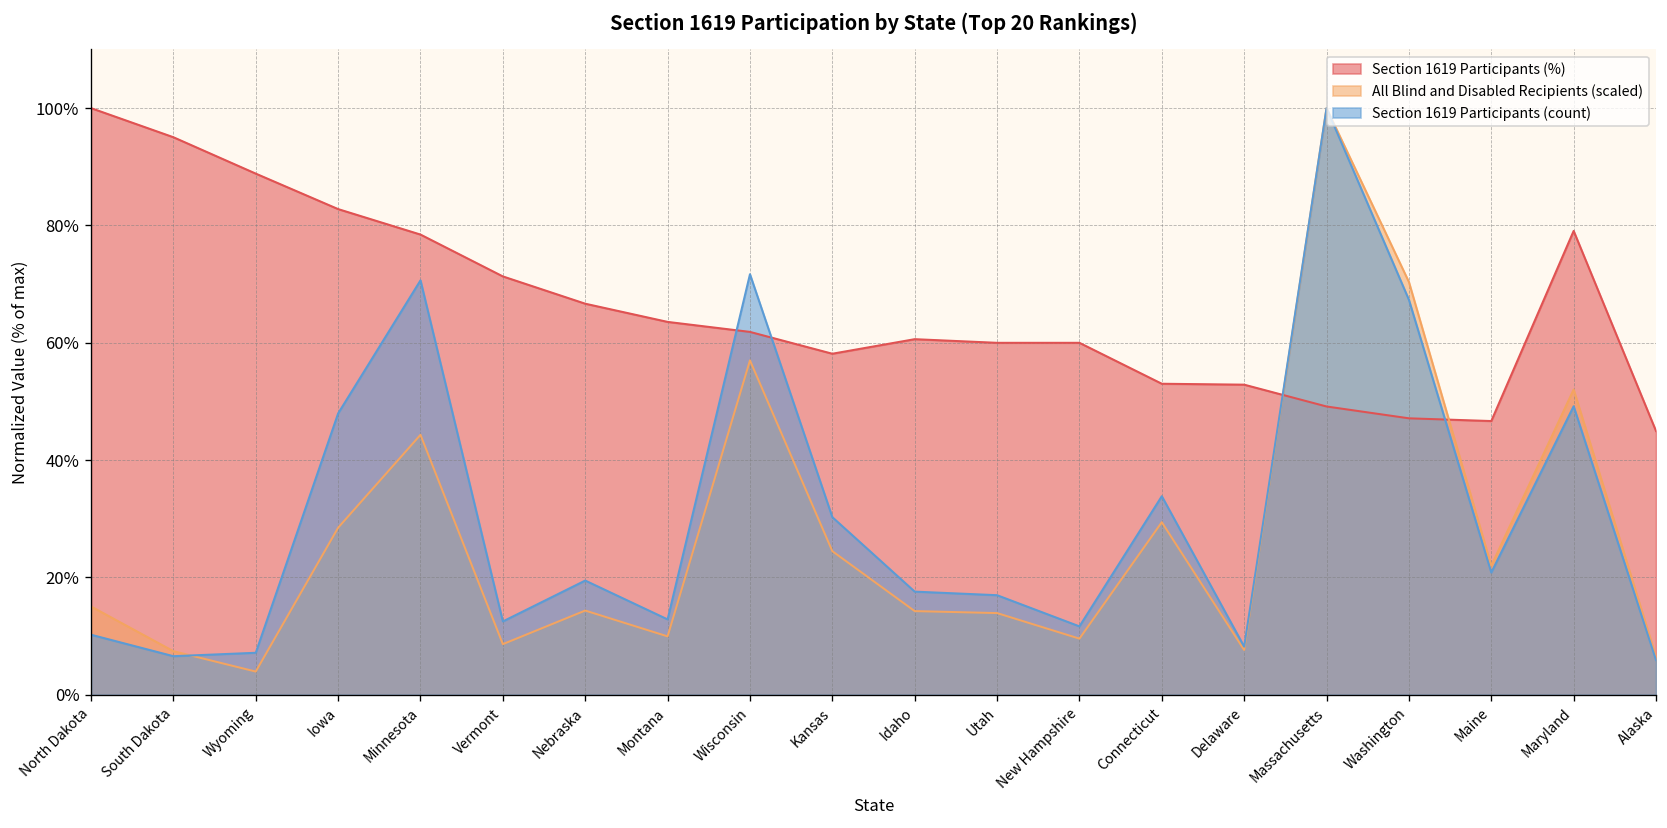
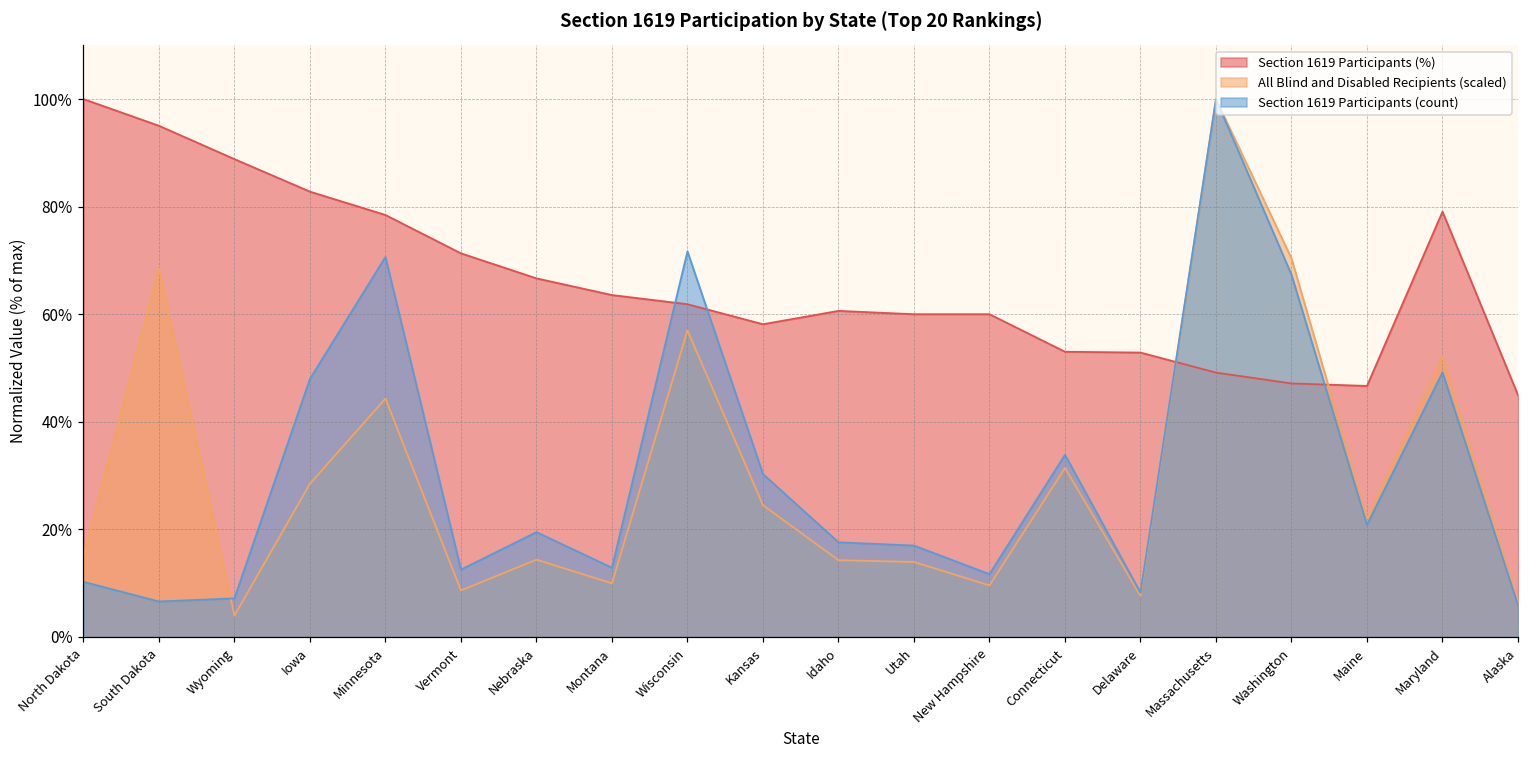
All Blind and Disabled Recipients (scaled), South Dakota: 7% -> 69%
All Blind and Disabled Recipients (scaled), Connecticut: 29% -> 31%
